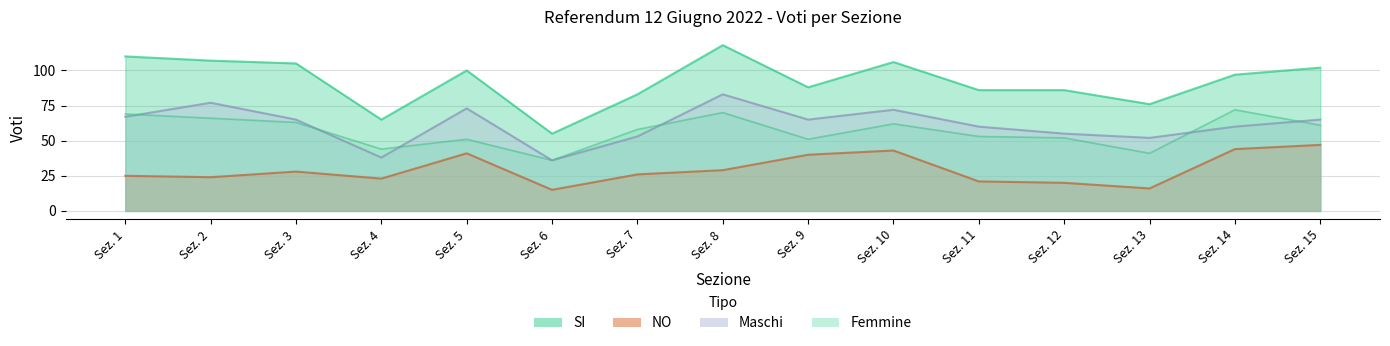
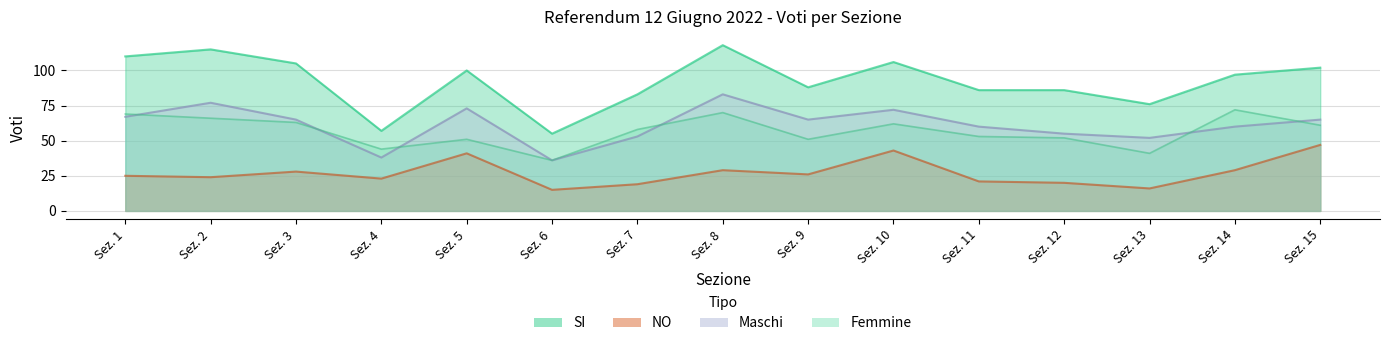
SI, Sez. 2: 107 -> 115
SI, Sez. 4: 65 -> 57
NO, Sez. 7: 26 -> 19
NO, Sez. 9: 40 -> 26
NO, Sez. 14: 44 -> 29
